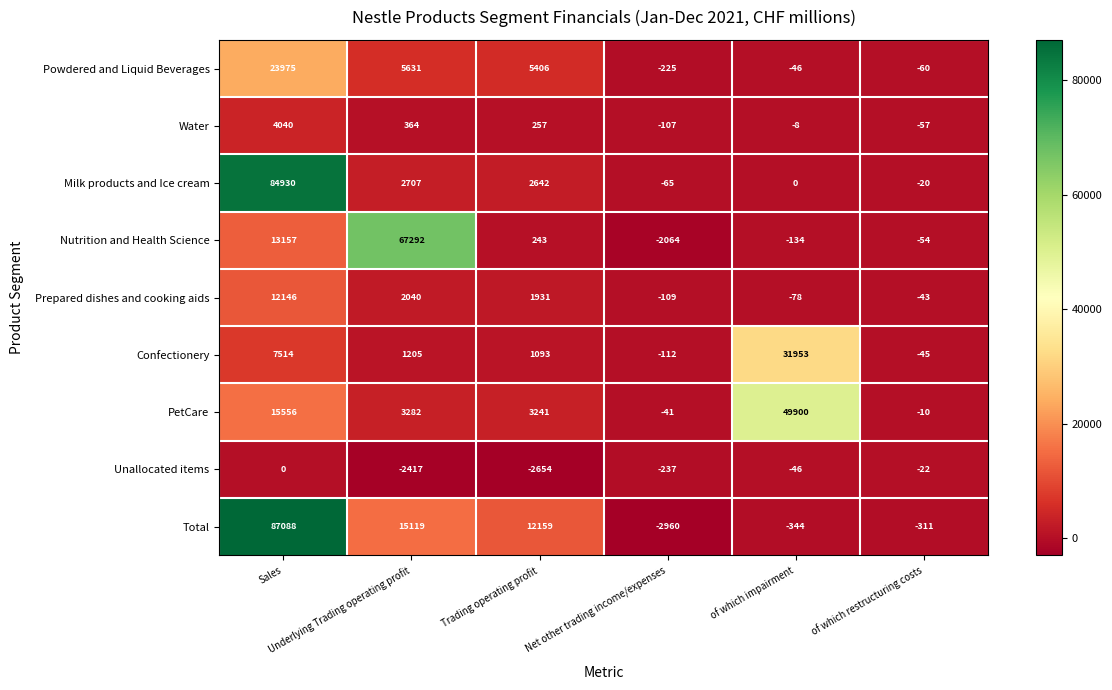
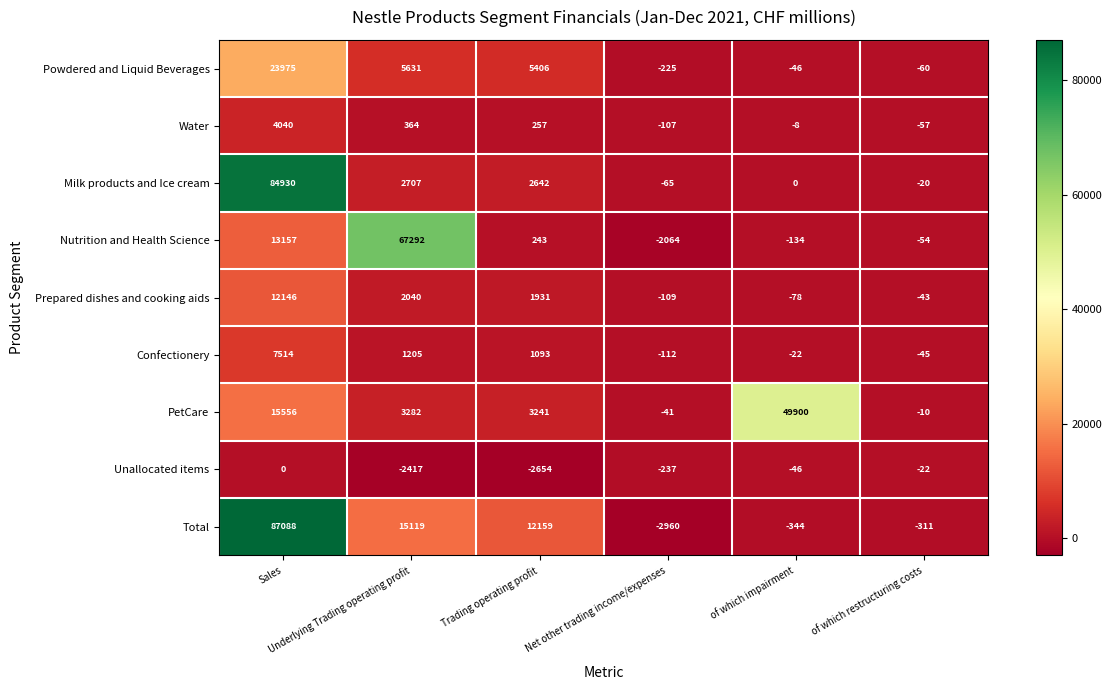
Confectionery, of which impairment: 31953 -> -22
